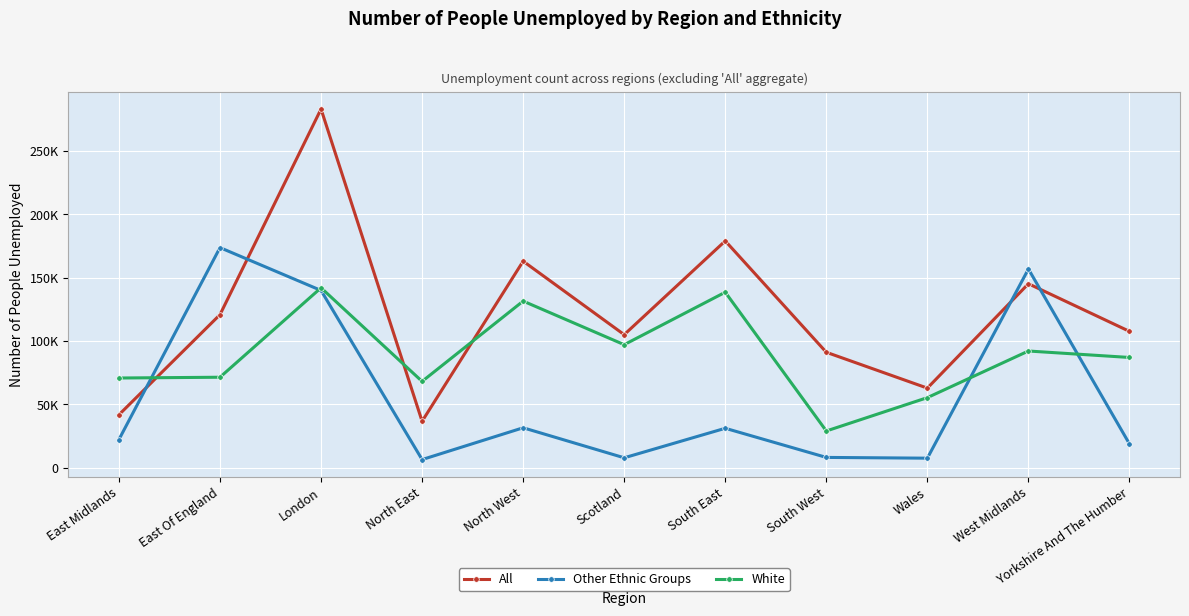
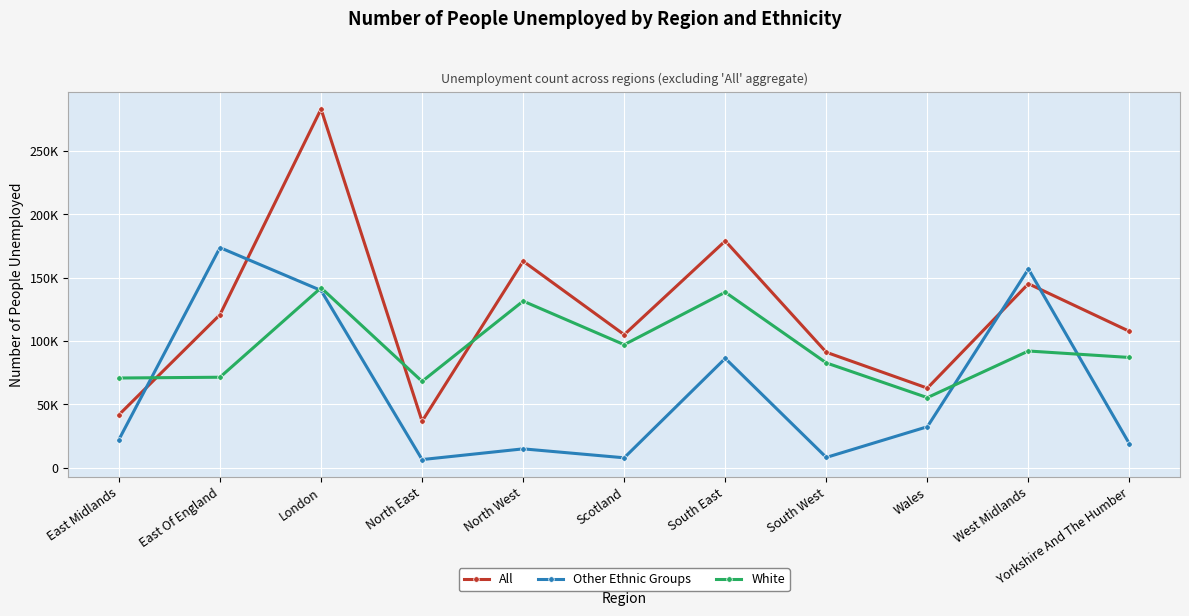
Other Ethnic Groups, North West: 32000 -> 15000
Other Ethnic Groups, South East: 31000 -> 86000
White, South West: 29000 -> 83000
Other Ethnic Groups, Wales: 8000 -> 32000
